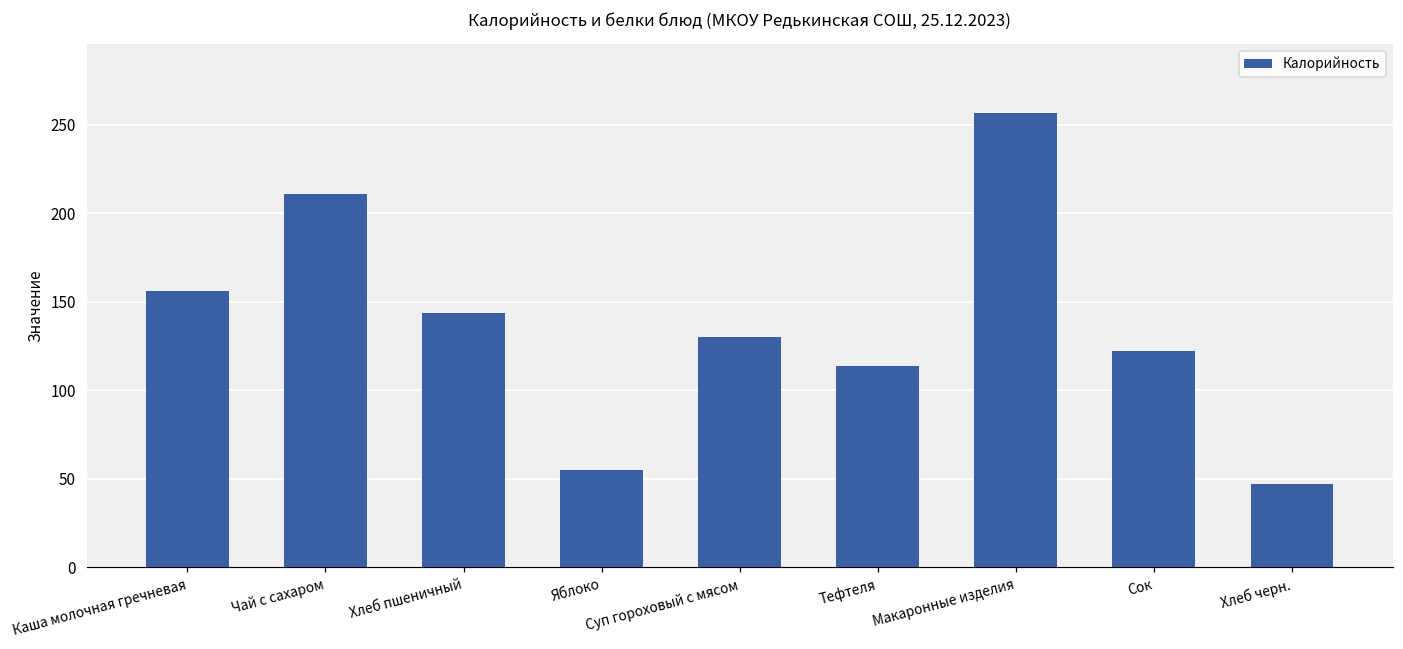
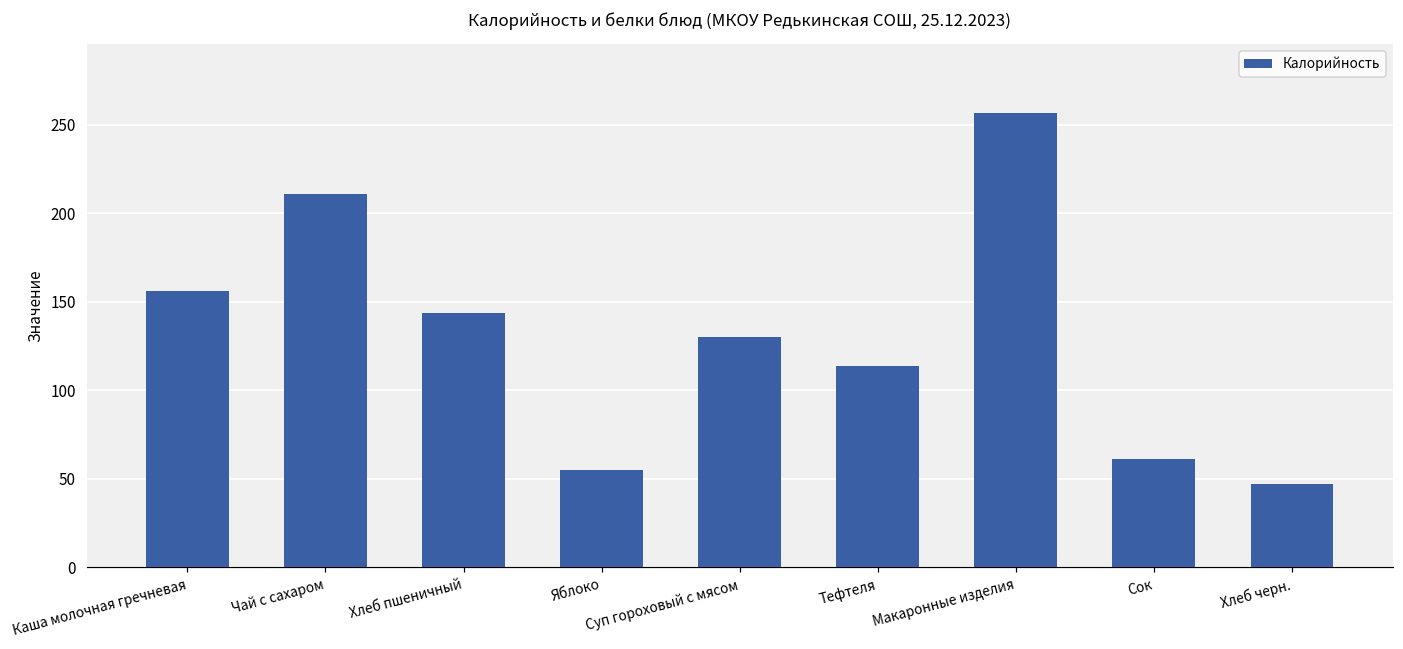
Сок: 122 -> 61
